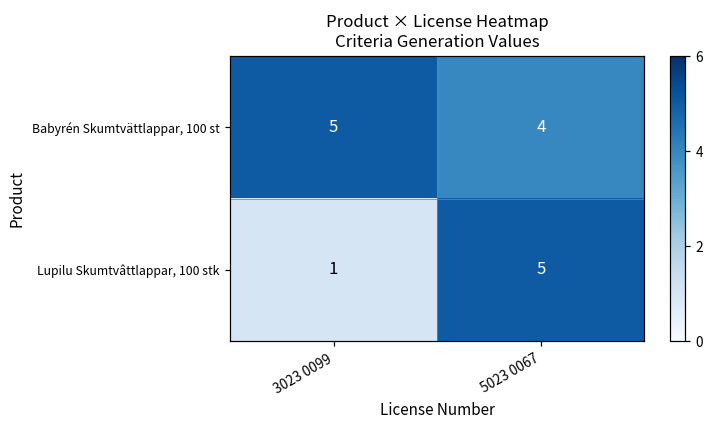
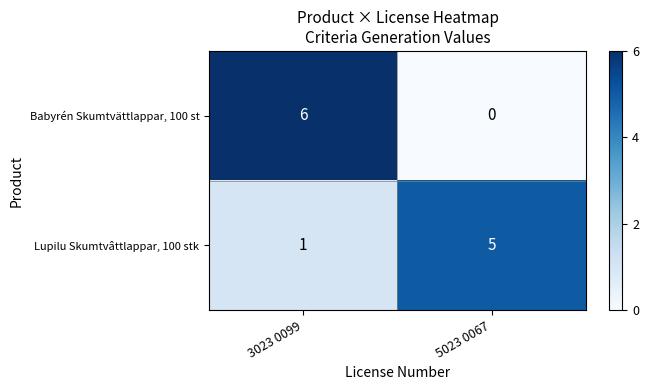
Babyrén Skumtvättlappar, 100 st, 3023 0099: 5 -> 6
Babyrén Skumtvättlappar, 100 st, 5023 0067: 4 -> 0
